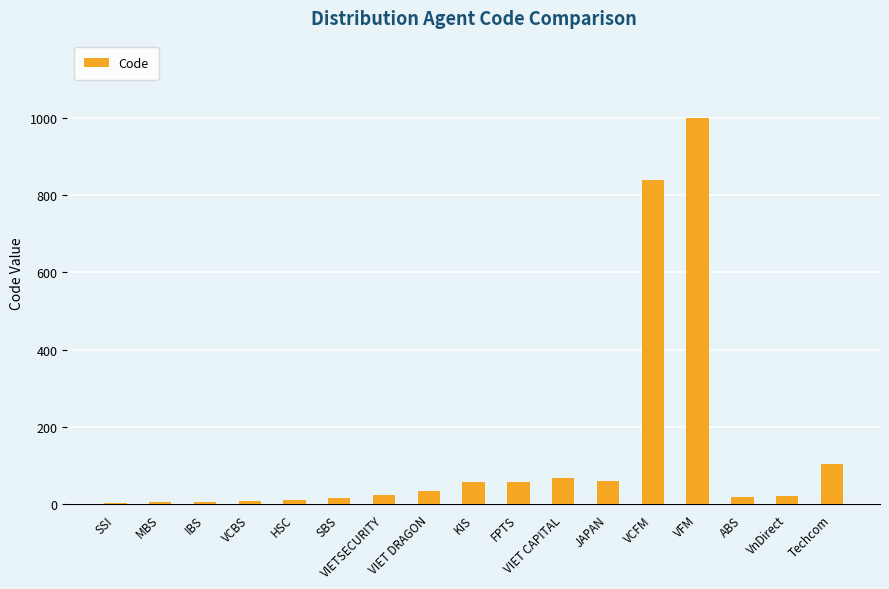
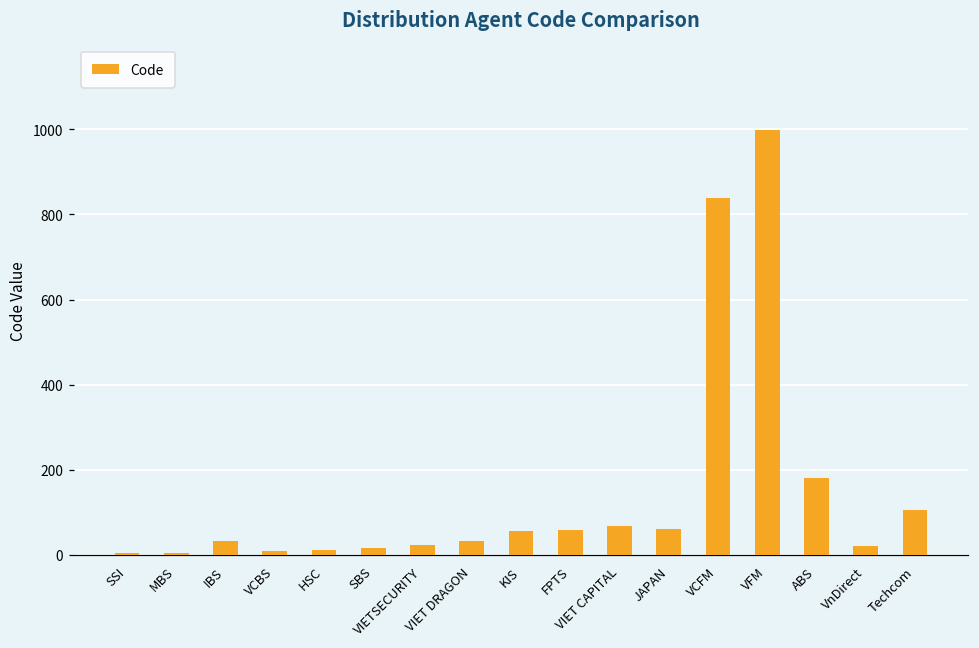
IBS: 10 -> 30
ABS: 20 -> 180
